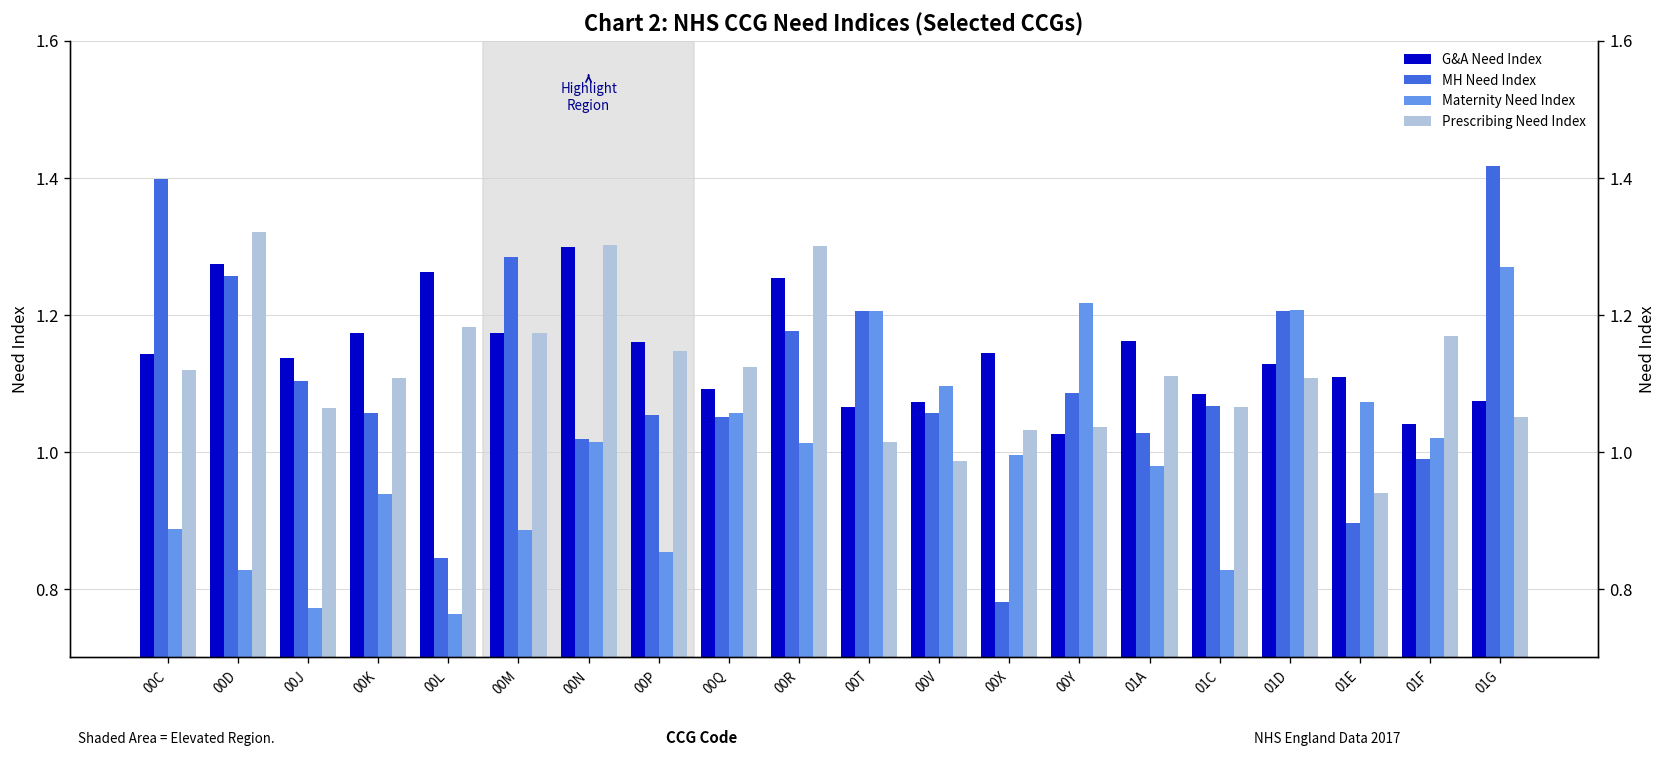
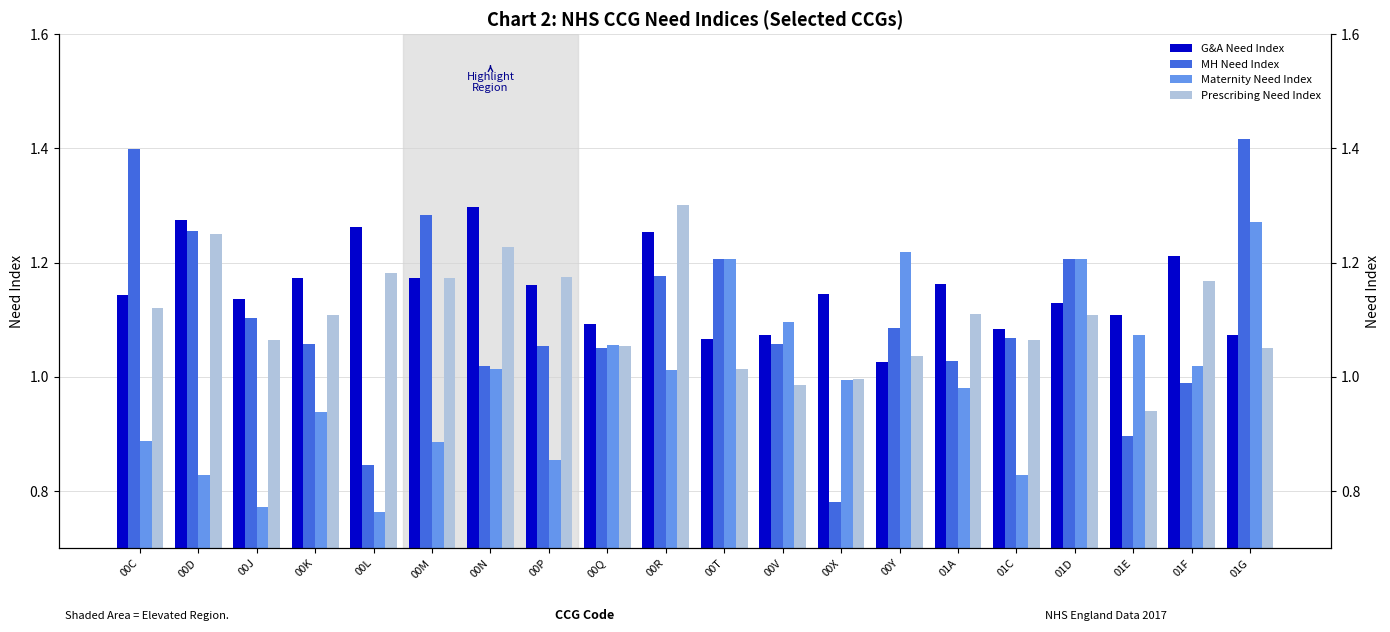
Prescribing Need Index, 00D: 1.32 -> 1.25
Prescribing Need Index, 00N: 1.30 -> 1.23
Prescribing Need Index, 00P: 1.15 -> 1.18
Prescribing Need Index, 00Q: 1.12 -> 1.05
Prescribing Need Index, 00X: 1.03 -> 1.00
G&A Need Index, 01F: 1.04 -> 1.21
